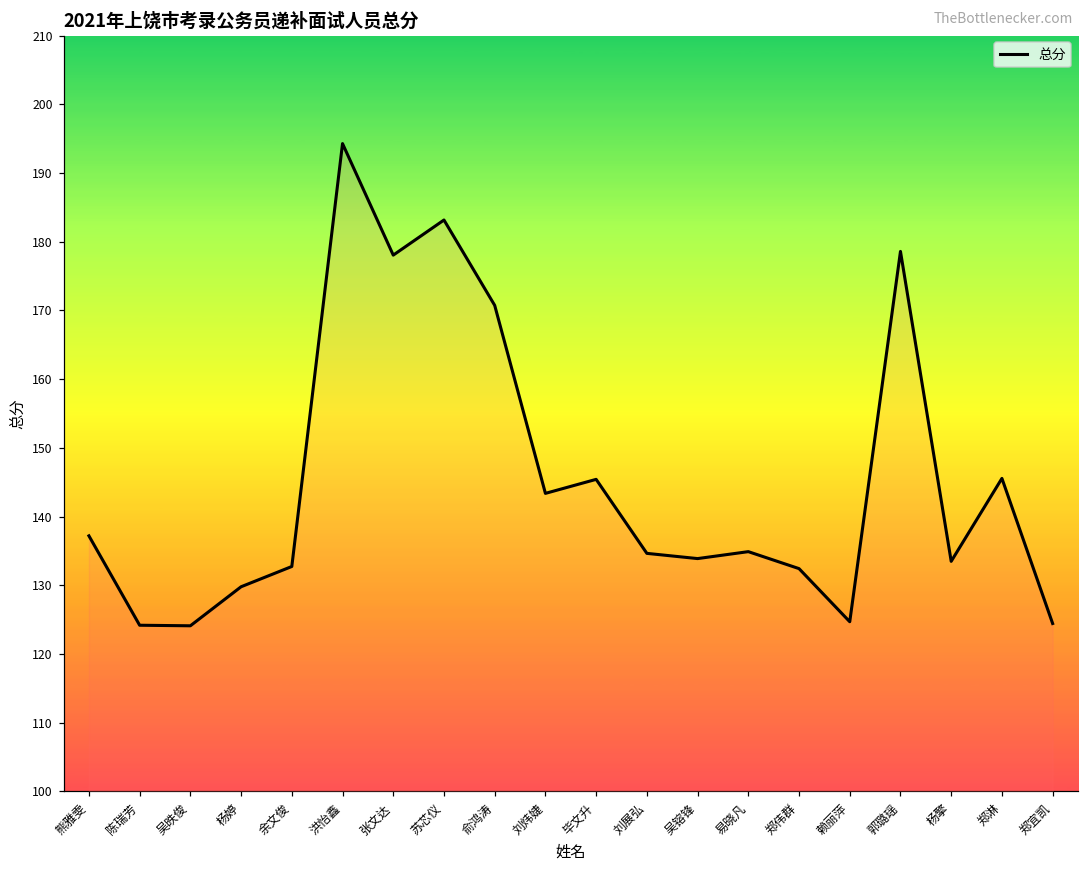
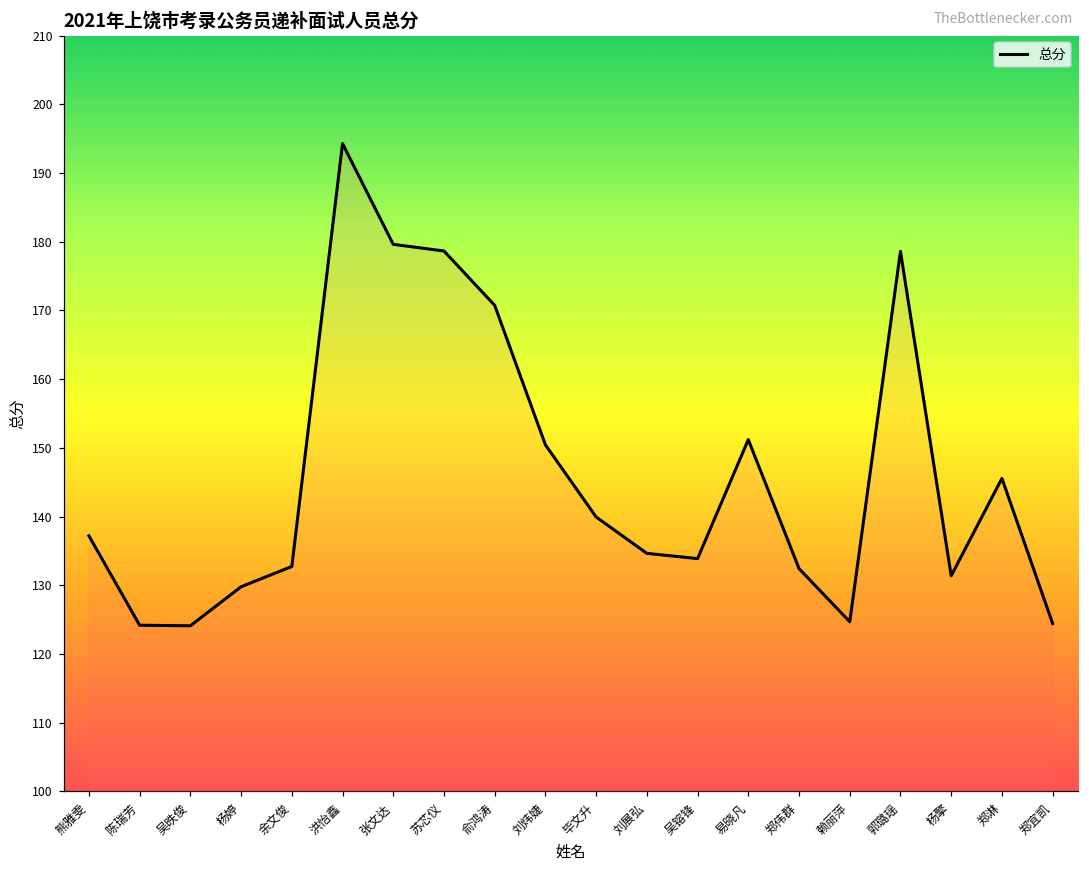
张文达: 178 -> 180
苏芯仪: 183 -> 179
刘炜婕: 143 -> 150
毕文升: 145 -> 140
易晓凡: 135 -> 151
杨擎: 133 -> 131
